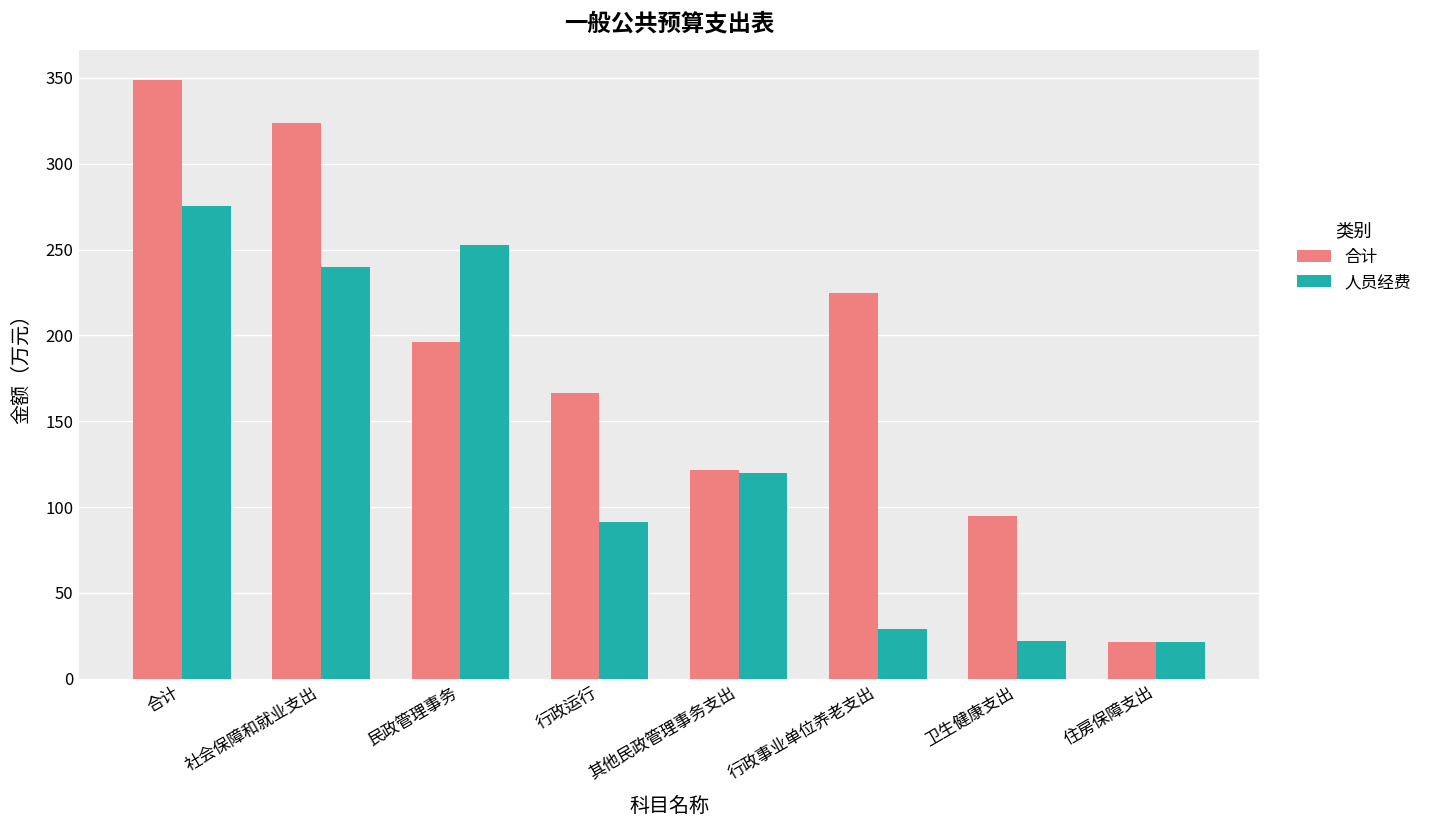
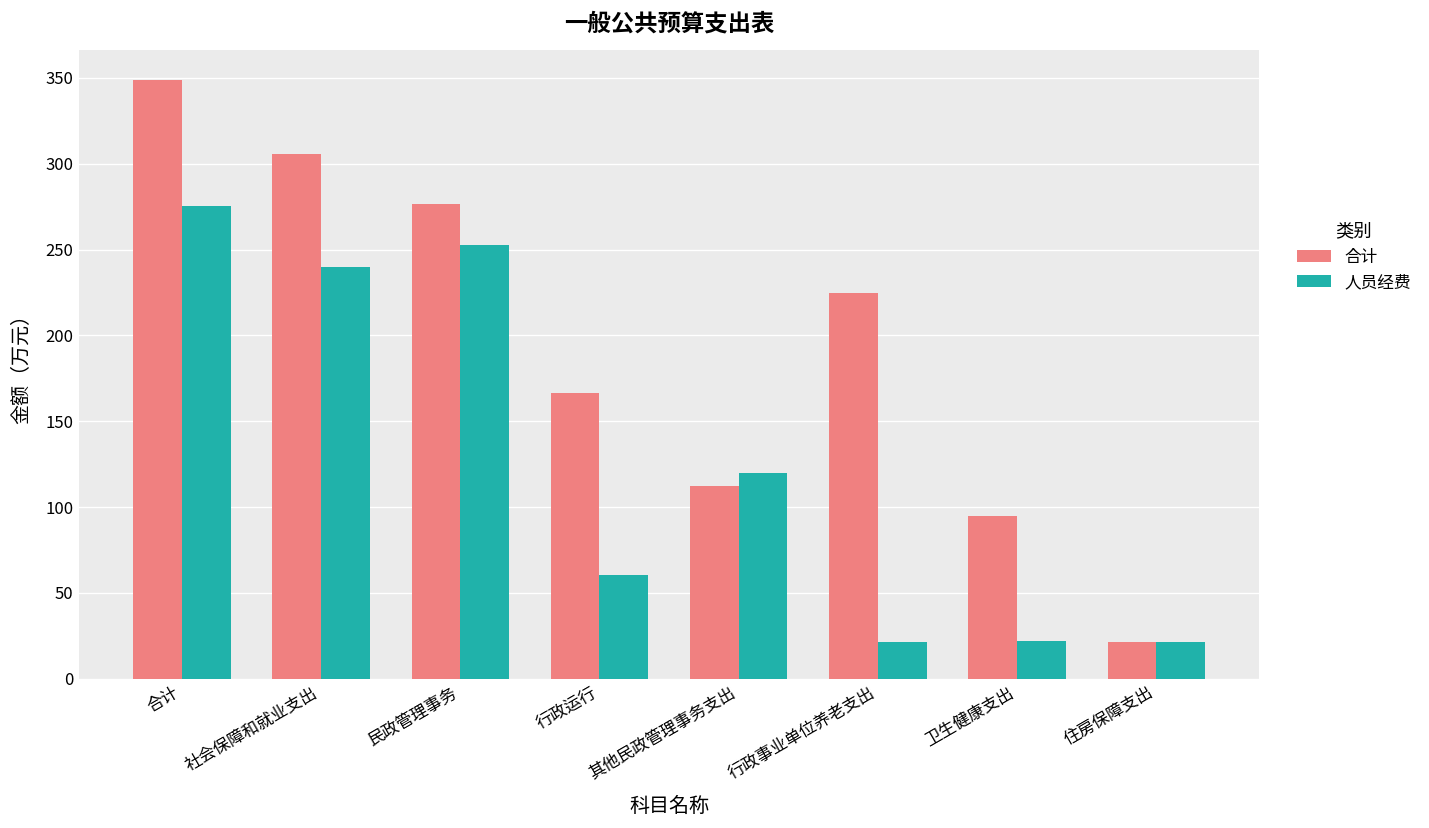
合计, 社会保障和就业支出: 324 -> 305
合计, 民政管理事务: 196 -> 277
人员经费, 行政运行: 91 -> 60
合计, 其他民政管理事务支出: 121 -> 112
人员经费, 行政事业单位养老支出: 29 -> 21
